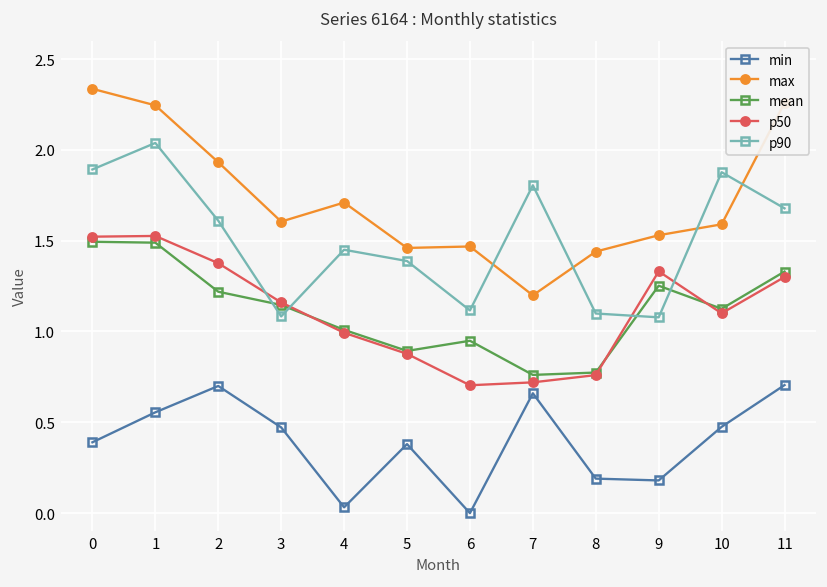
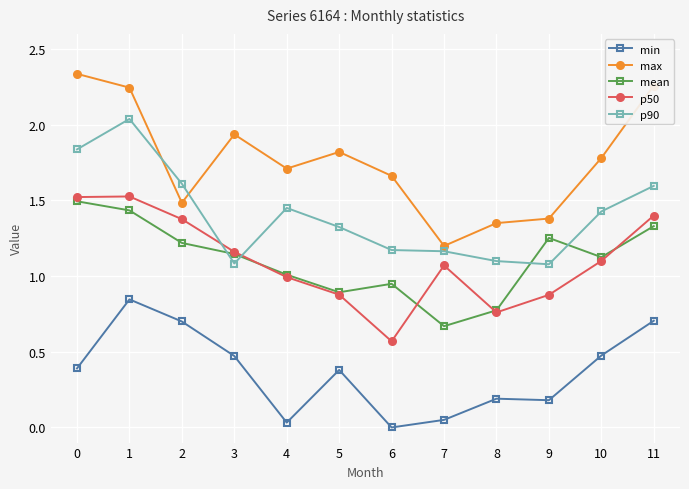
p90, 0: 1.89 -> 1.84
min, 1: 0.56 -> 0.85
mean, 1: 1.49 -> 1.43
max, 2: 1.93 -> 1.48
max, 3: 1.61 -> 1.94
max, 5: 1.46 -> 1.82
p90, 5: 1.39 -> 1.32
max, 6: 1.47 -> 1.66
p50, 6: 0.70 -> 0.57
p90, 6: 1.12 -> 1.17
min, 7: 0.66 -> 0.05
mean, 7: 0.76 -> 0.67
p50, 7: 0.72 -> 1.07
p90, 7: 1.81 -> 1.16
max, 8: 1.44 -> 1.35
max, 9: 1.53 -> 1.38
p50, 9: 1.33 -> 0.88
max, 10: 1.59 -> 1.78
p90, 10: 1.88 -> 1.43
p50, 11: 1.3 -> 1.4
p90, 11: 1.68 -> 1.60
